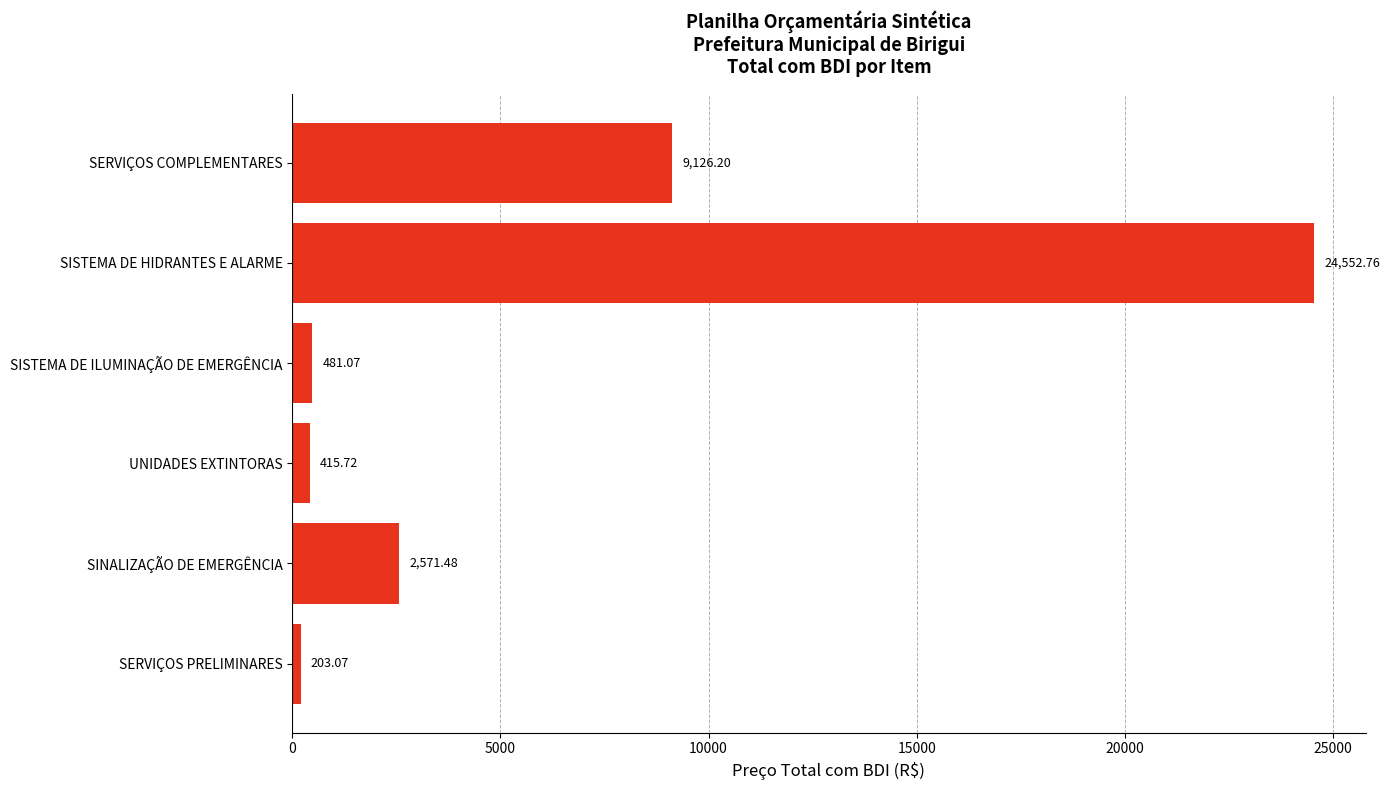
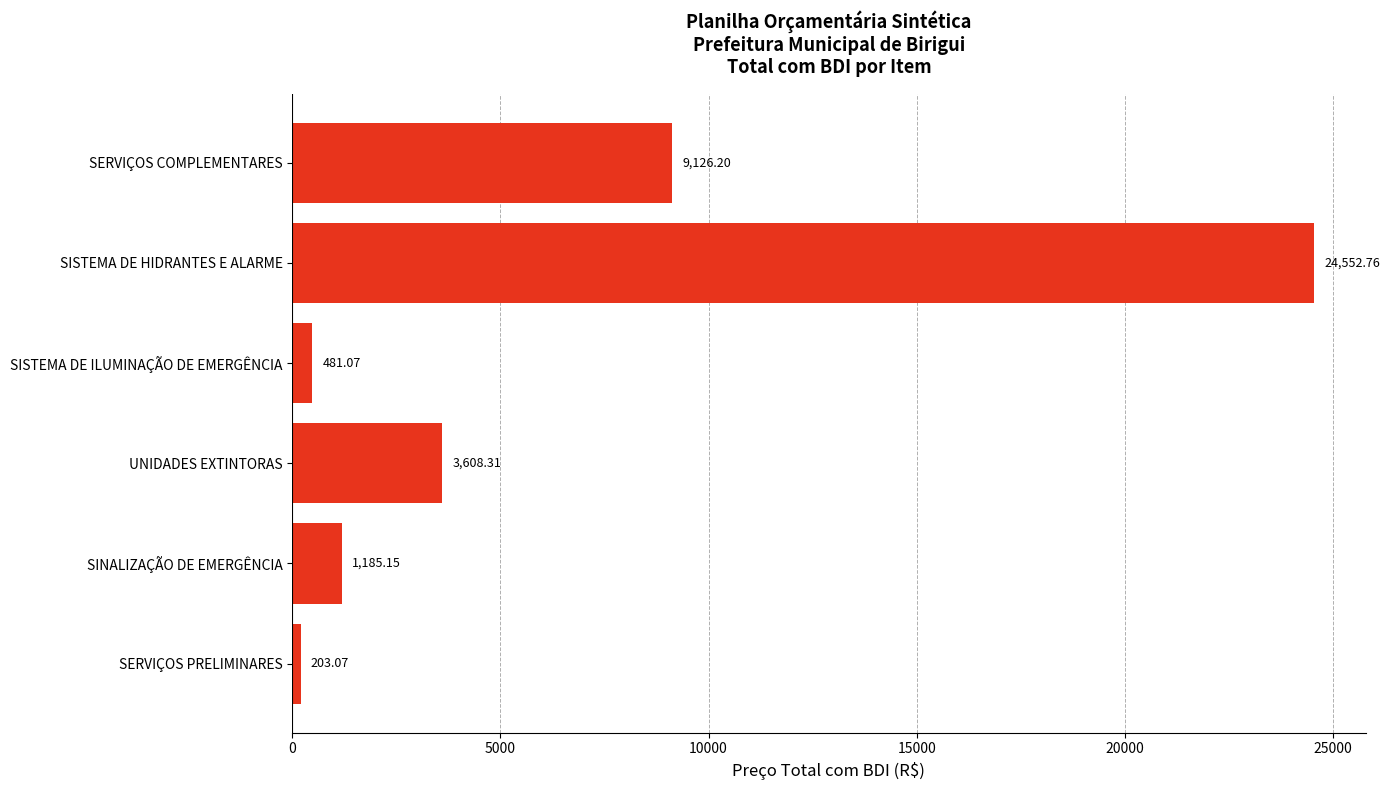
UNIDADES EXTINTORAS: 415.72 -> 3,608.31
SINALIZAÇÃO DE EMERGÊNCIA: 2,571.48 -> 1,185.15
